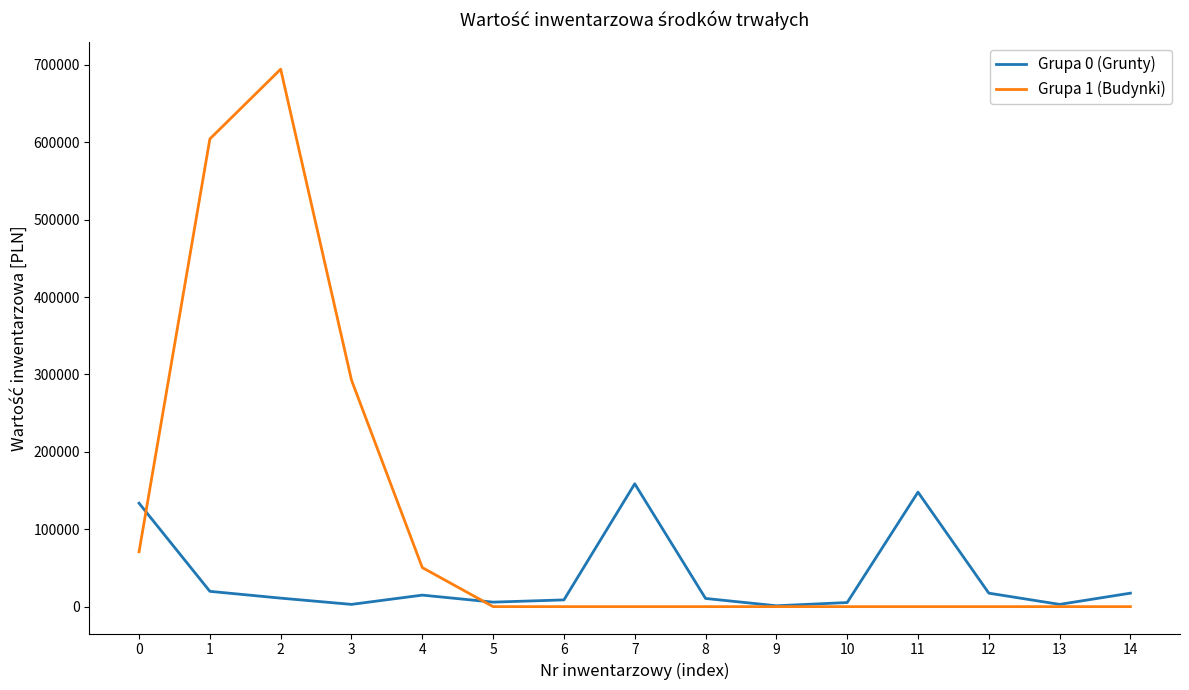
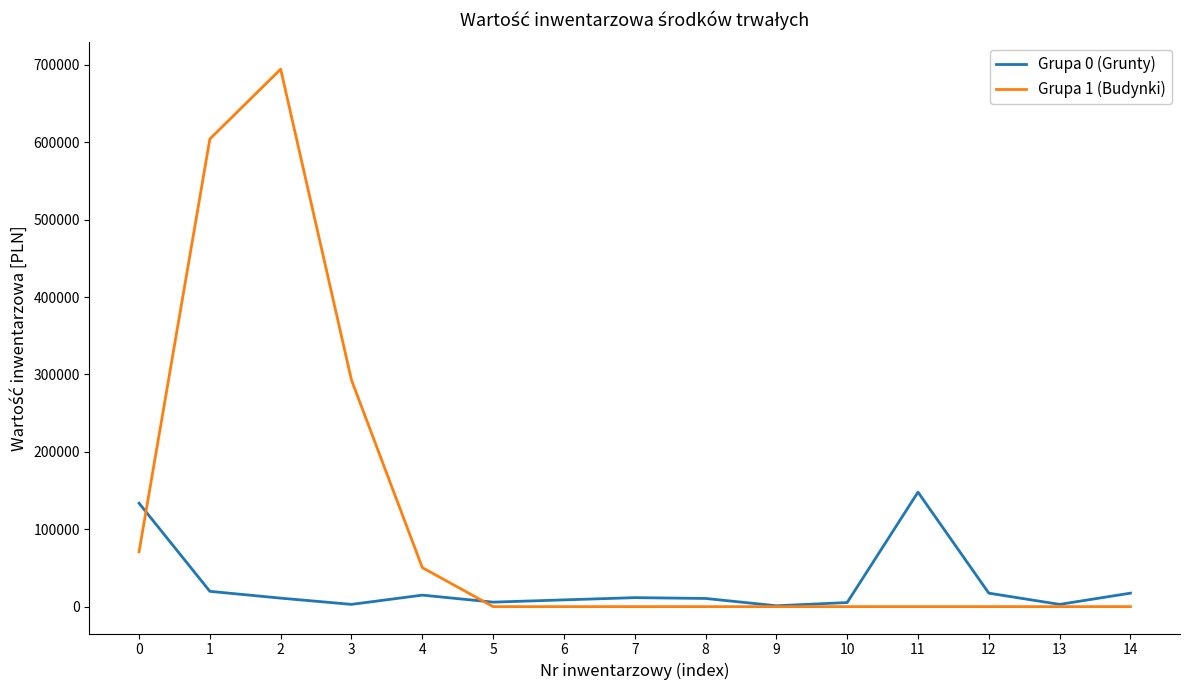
Grupa 0 (Grunty), 7: 160000 -> 10000
